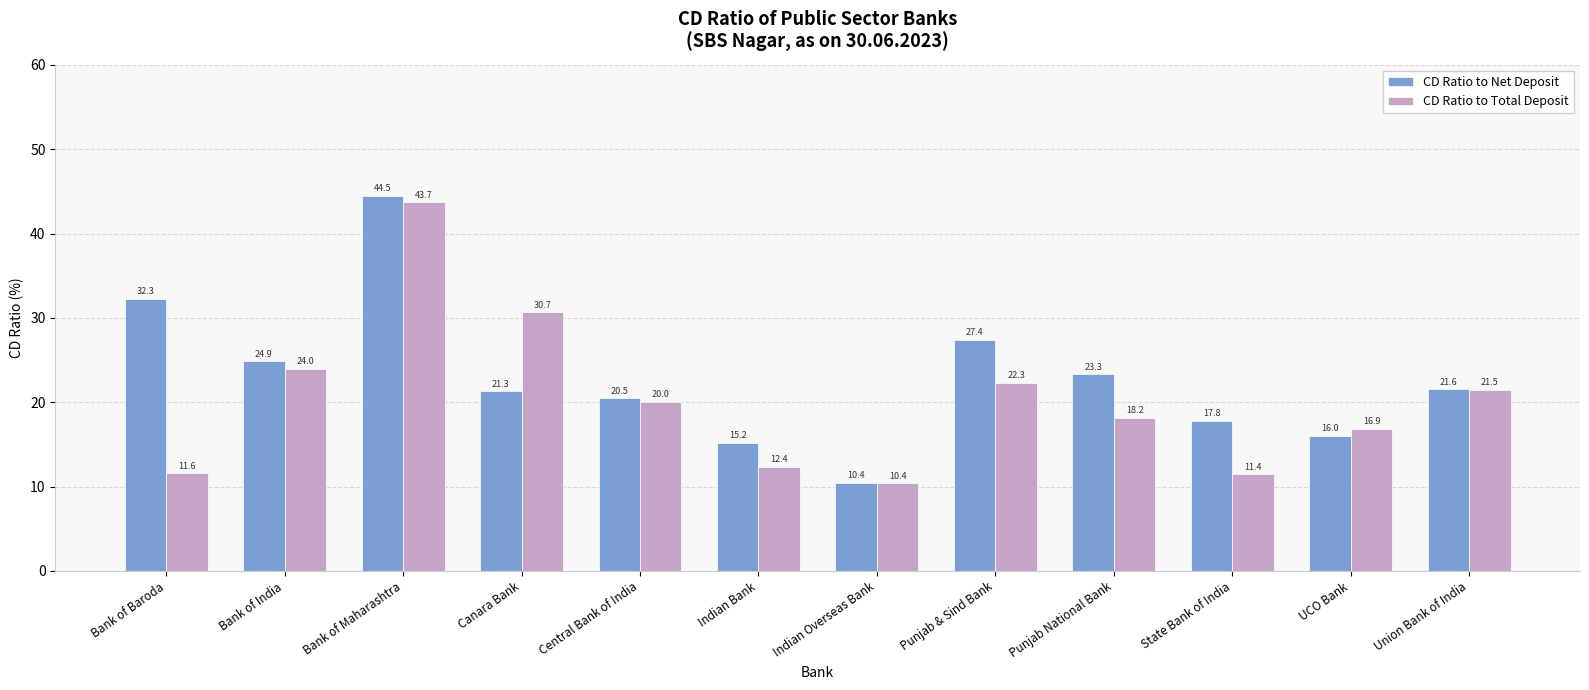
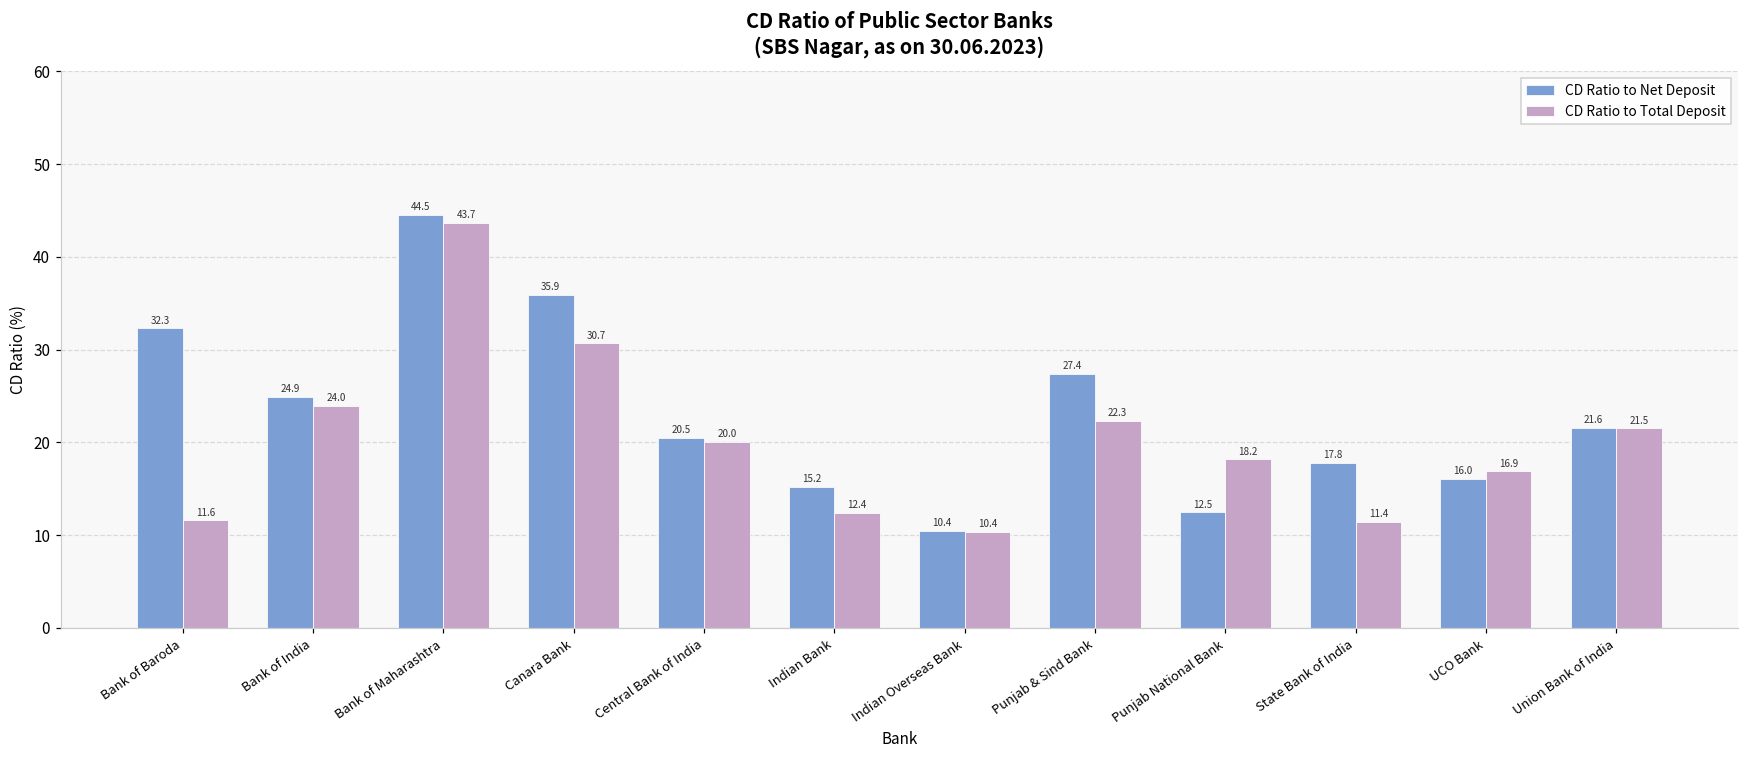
CD Ratio to Net Deposit, Canara Bank: 21.3 -> 35.9
CD Ratio to Net Deposit, Punjab National Bank: 23.3 -> 12.5
